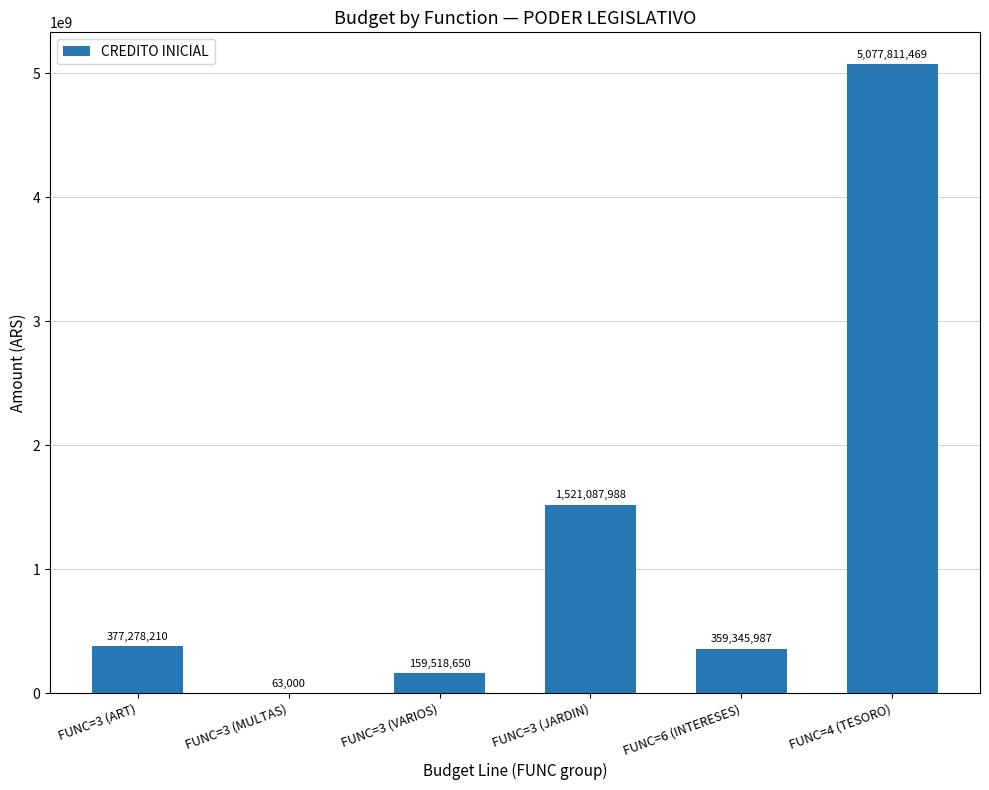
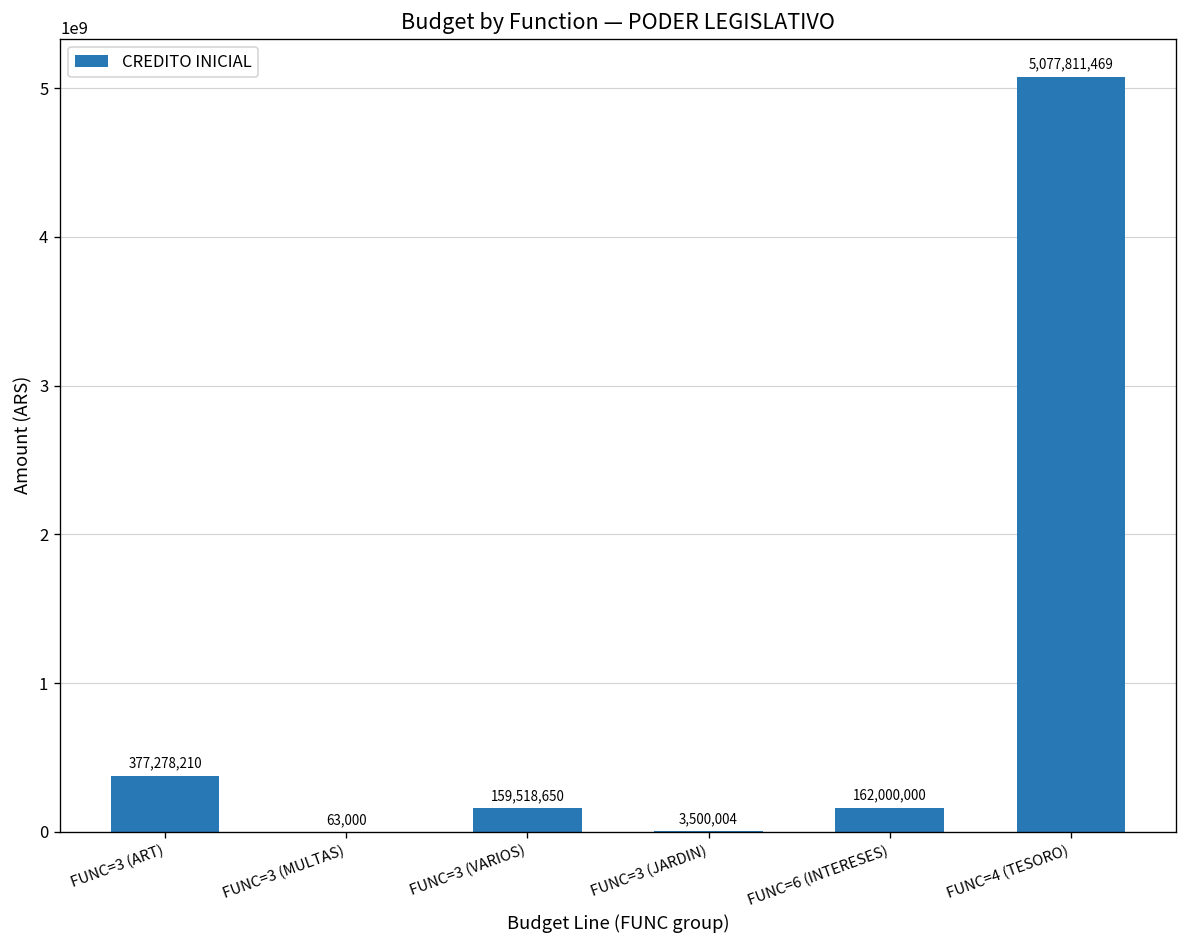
FUNC=3 (JARDIN): 1,521,087,988 -> 3,500,004
FUNC=6 (INTERESES): 359,345,987 -> 162,000,000
